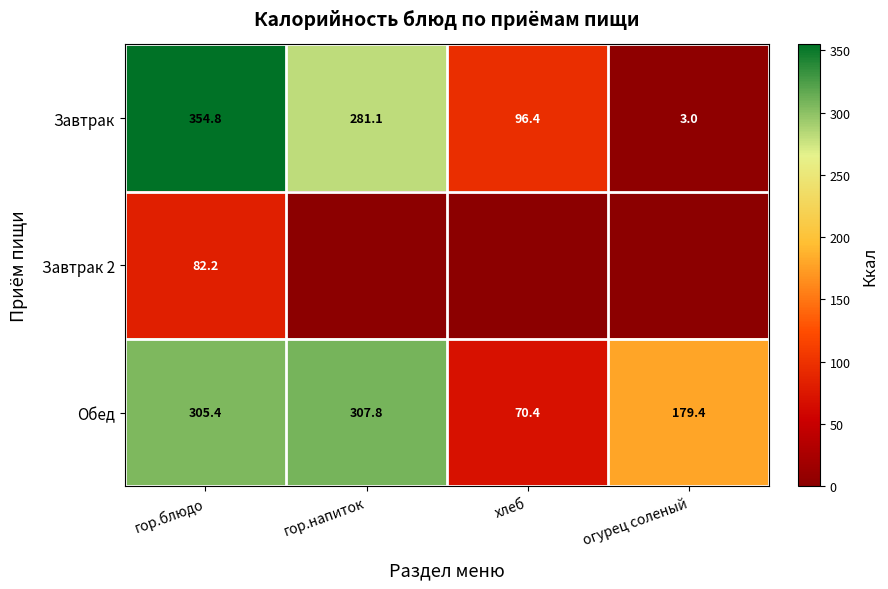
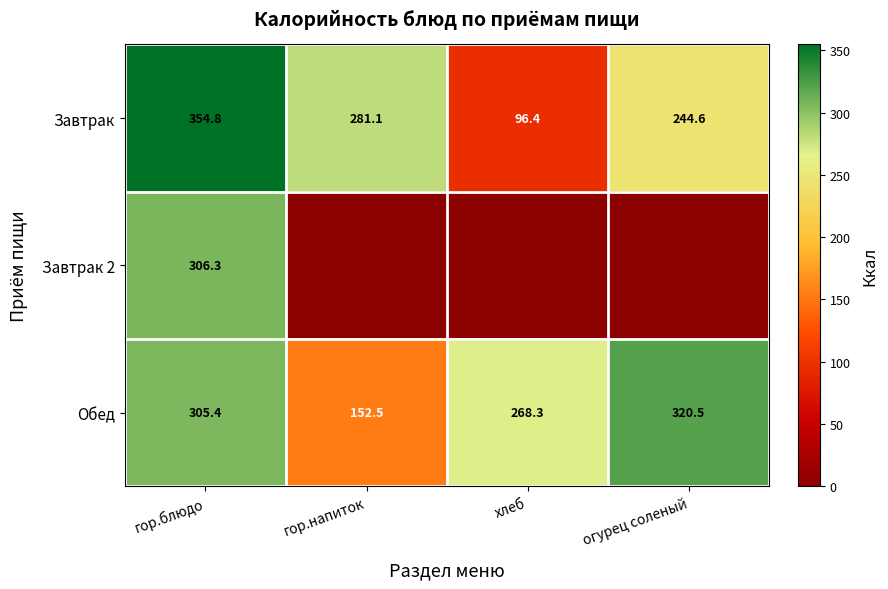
Завтрак, огурец соленый: 3.0 -> 244.6
Завтрак 2, гор.блюдо: 82.2 -> 306.3
Обед, гор.напиток: 307.8 -> 152.5
Обед, хлеб: 70.4 -> 268.3
Обед, огурец соленый: 179.4 -> 320.5
